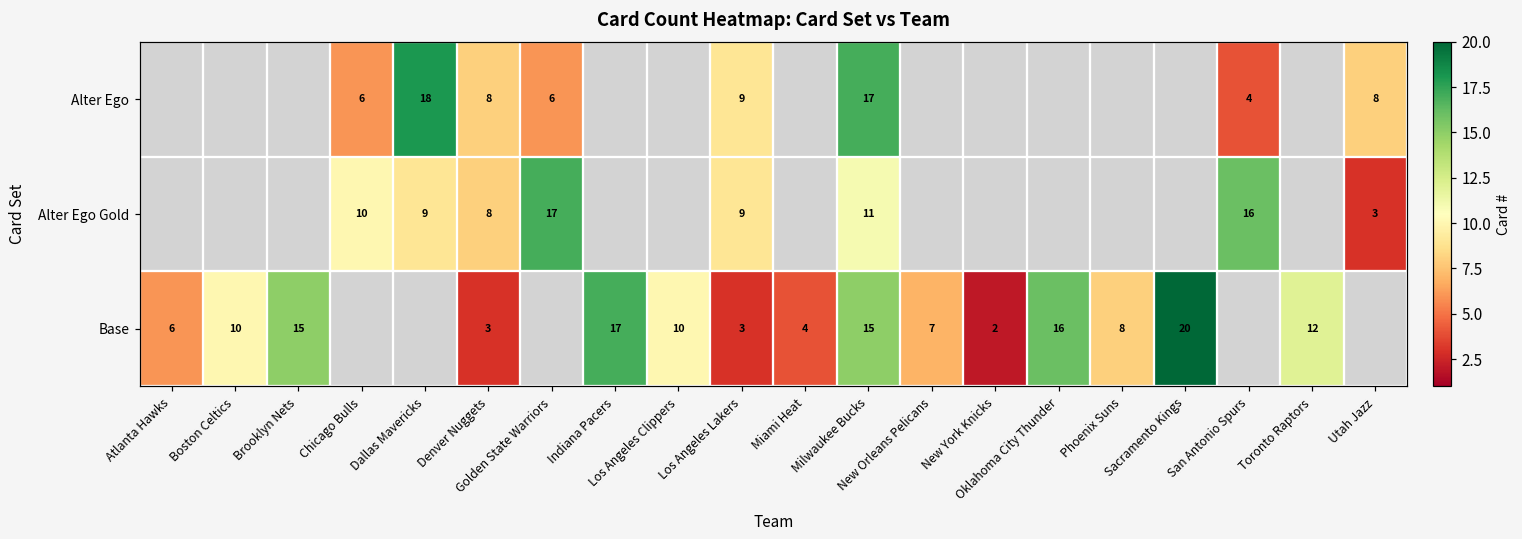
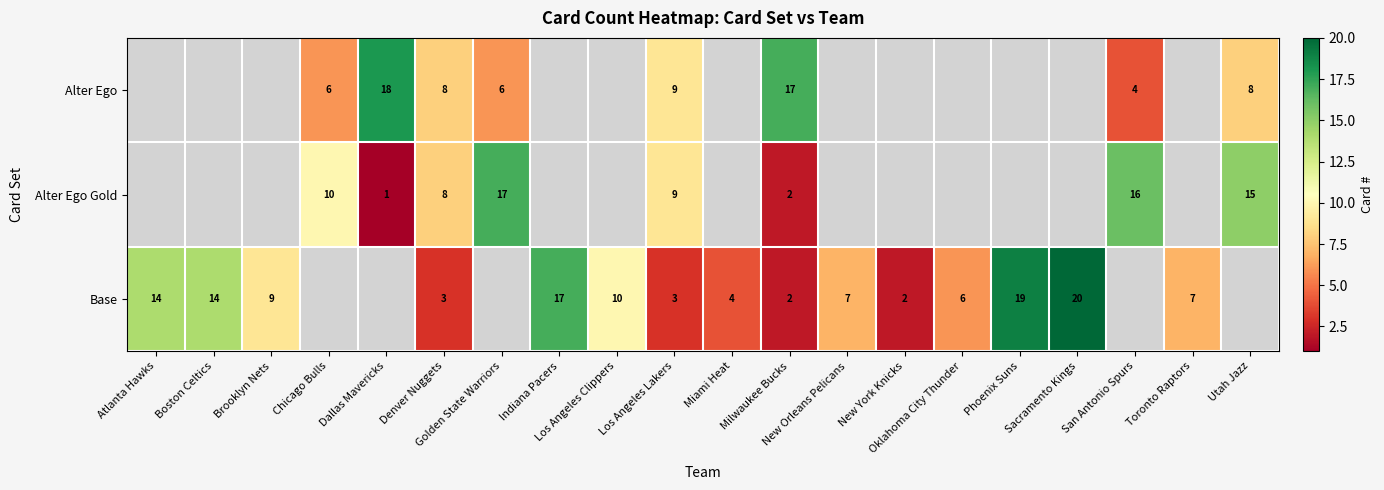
Alter Ego Gold, Dallas Mavericks: 9 -> 1
Alter Ego Gold, Milwaukee Bucks: 11 -> 2
Alter Ego Gold, Utah Jazz: 3 -> 15
Base, Atlanta Hawks: 6 -> 14
Base, Boston Celtics: 10 -> 14
Base, Brooklyn Nets: 15 -> 9
Base, Milwaukee Bucks: 15 -> 2
Base, Oklahoma City Thunder: 16 -> 6
Base, Phoenix Suns: 8 -> 19
Base, Toronto Raptors: 12 -> 7
